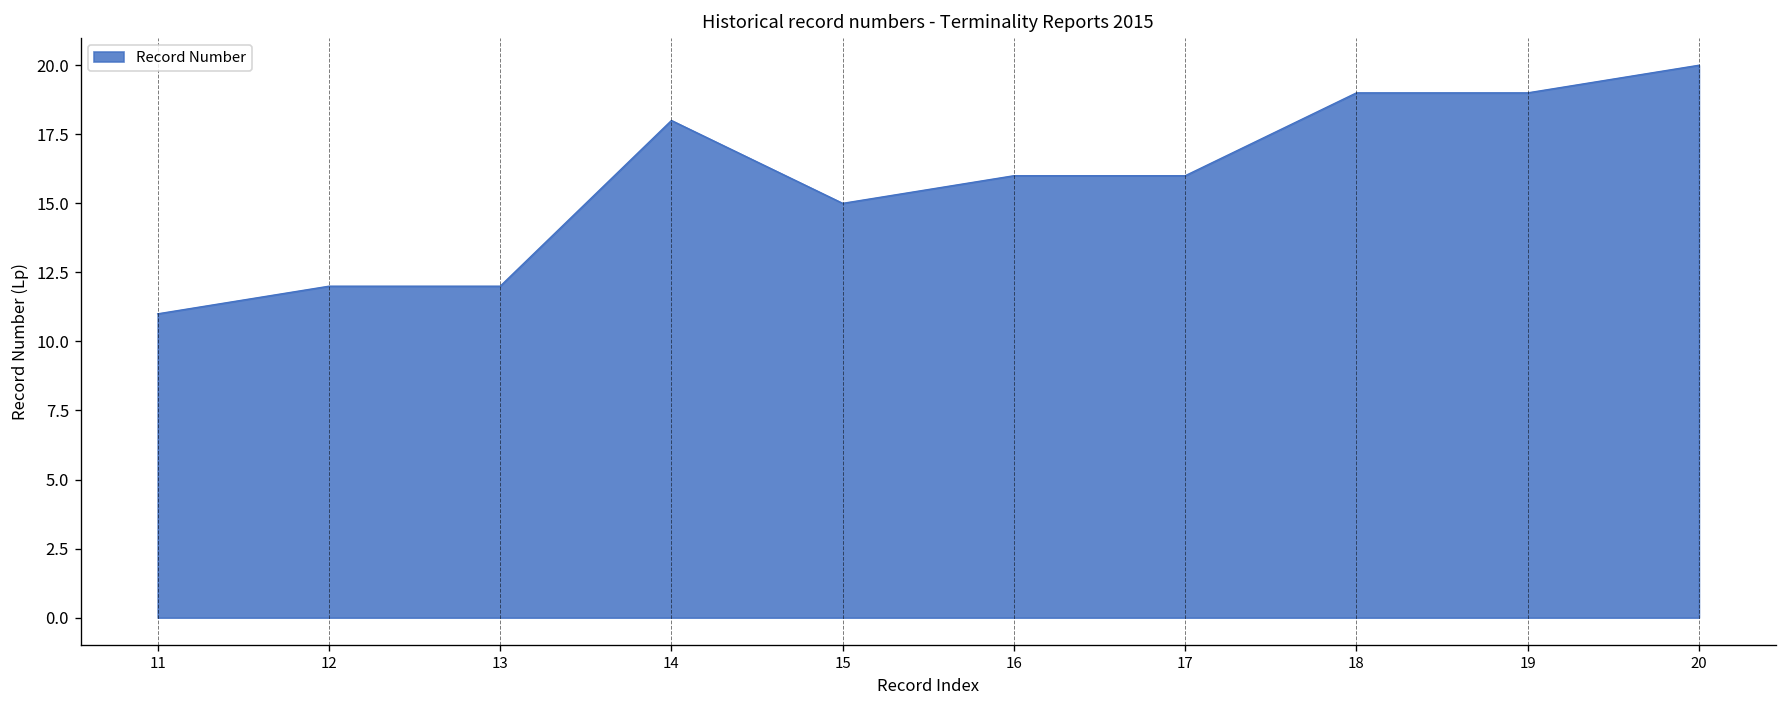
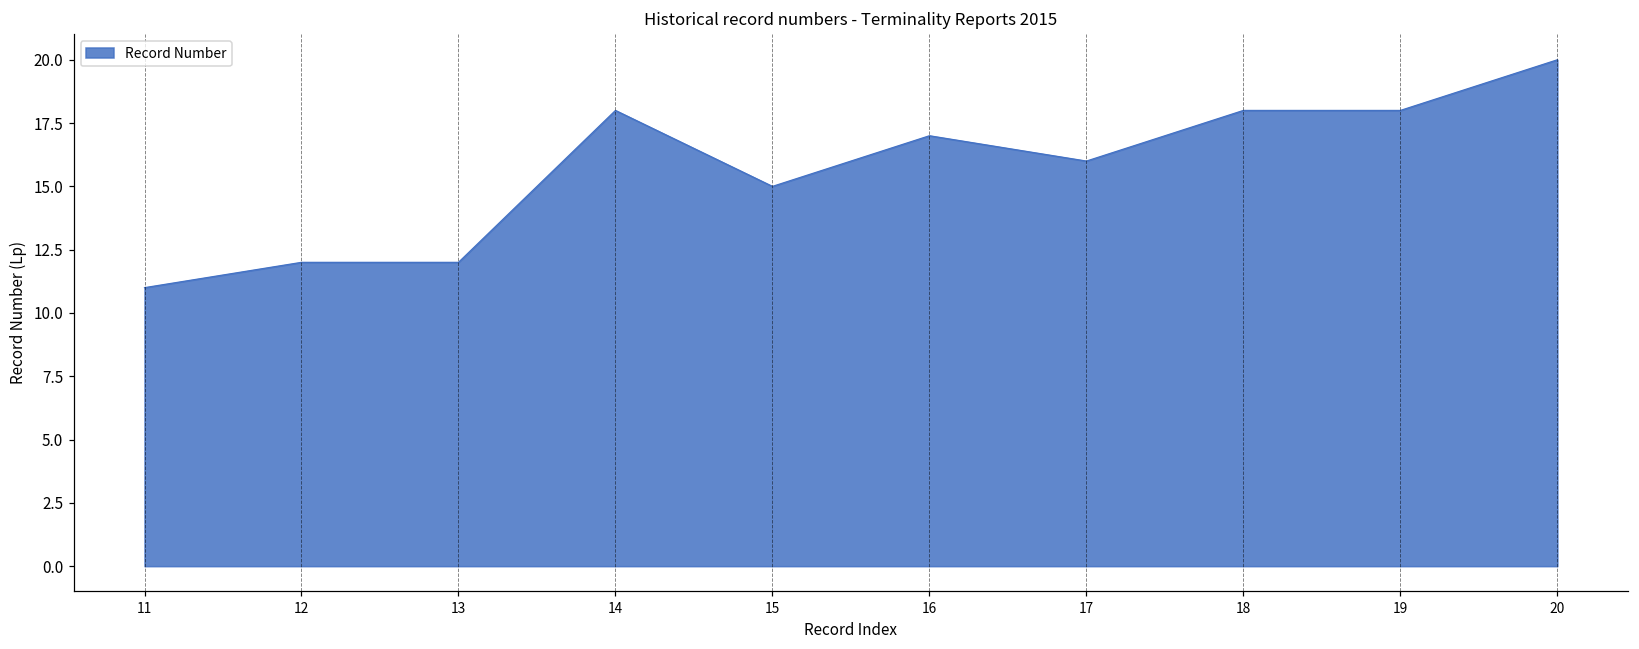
16: 16 -> 17
18: 19 -> 18
19: 19 -> 18
